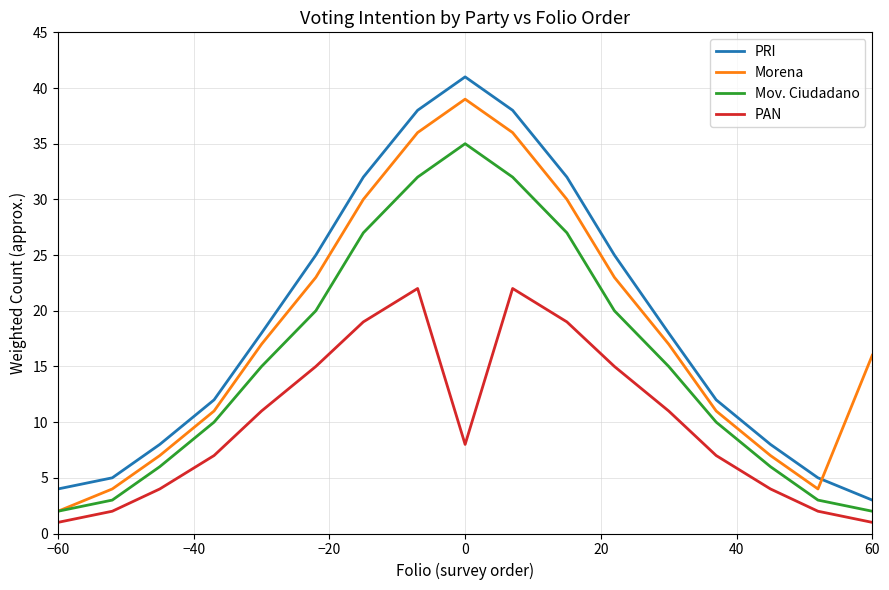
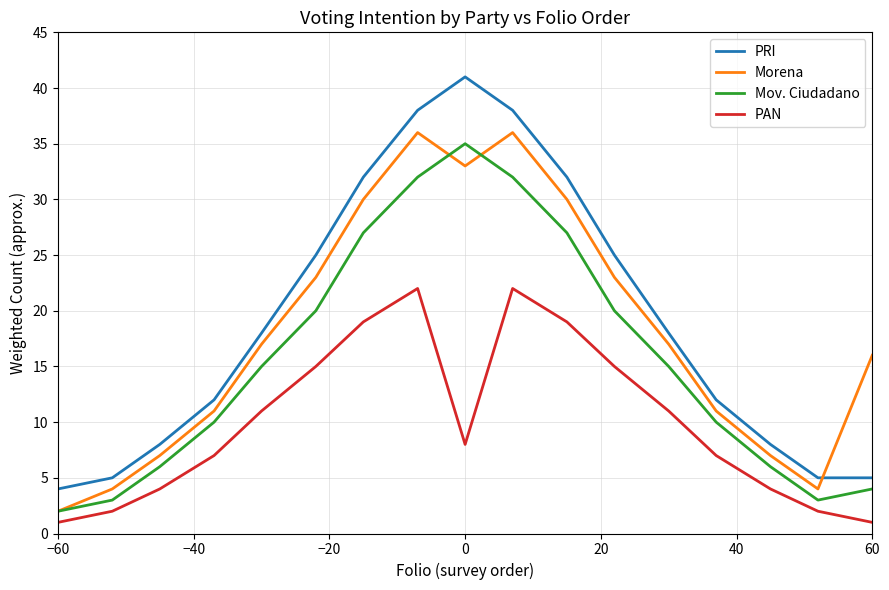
Morena, 0: 39 -> 33
PRI, 60: 3 -> 5
Mov. Ciudadano, 60: 2 -> 4
